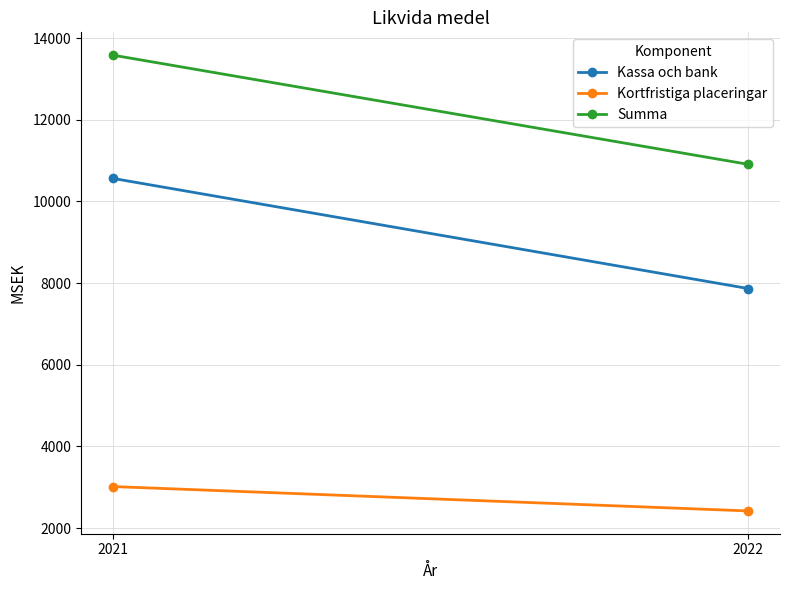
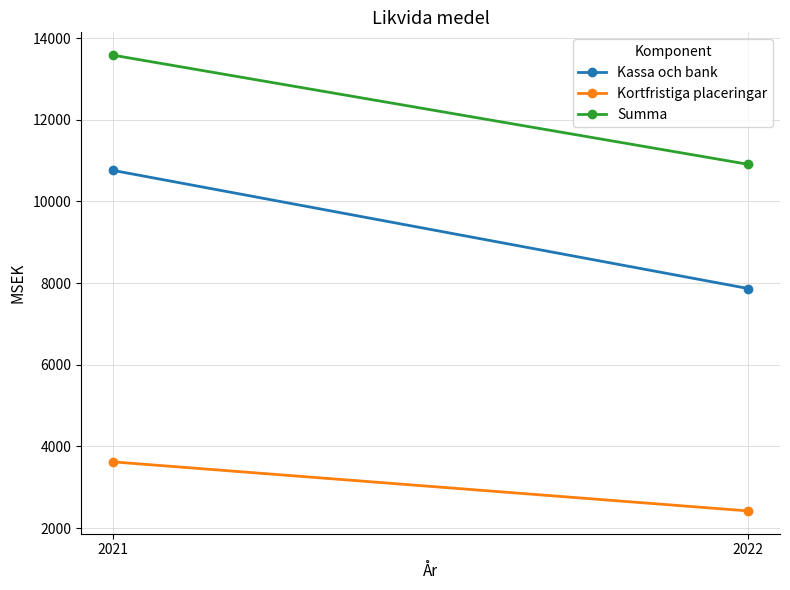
Kassa och bank, 2021: 10600 -> 10800
Kortfristiga placeringar, 2021: 3000 -> 3600
